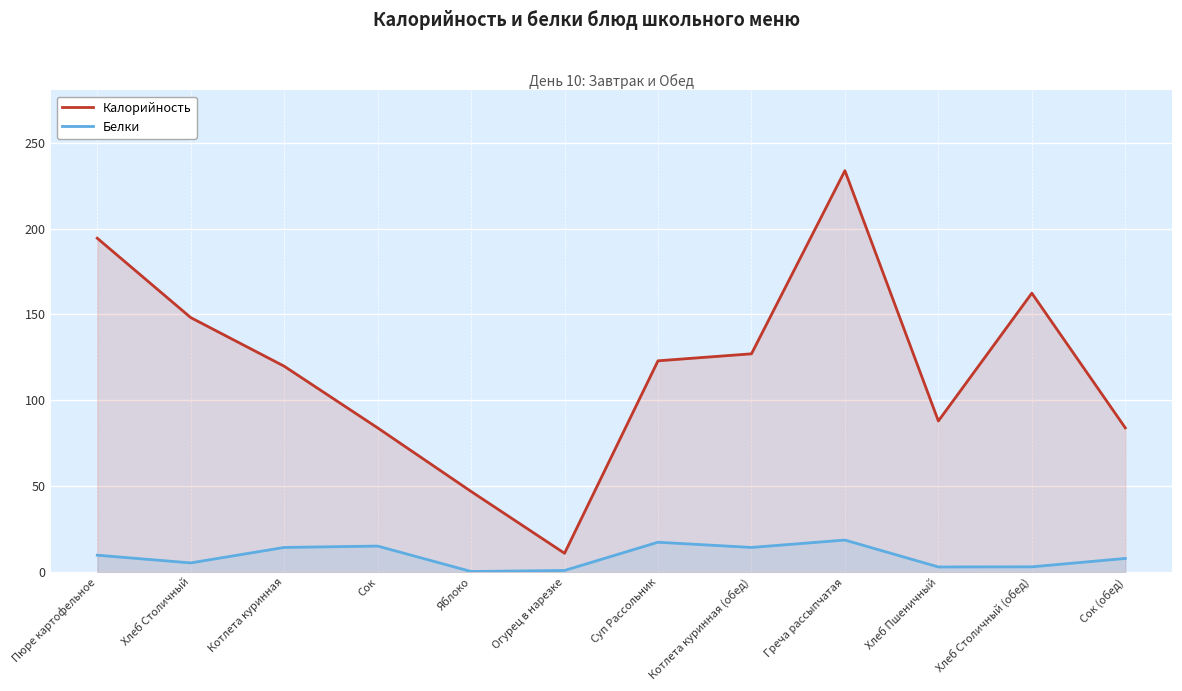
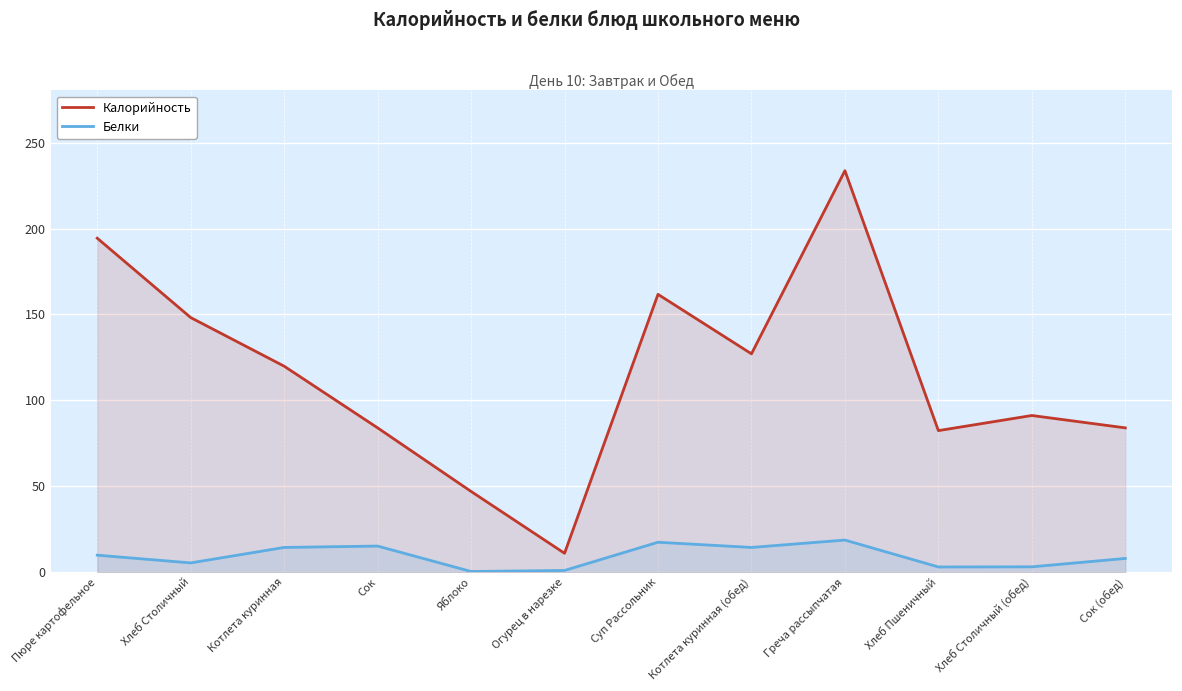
Калорийность, Суп Рассольник: 123 -> 162
Калорийность, Хлеб Пшеничный: 88 -> 82
Калорийность, Хлеб Столичный (обед): 162 -> 91
